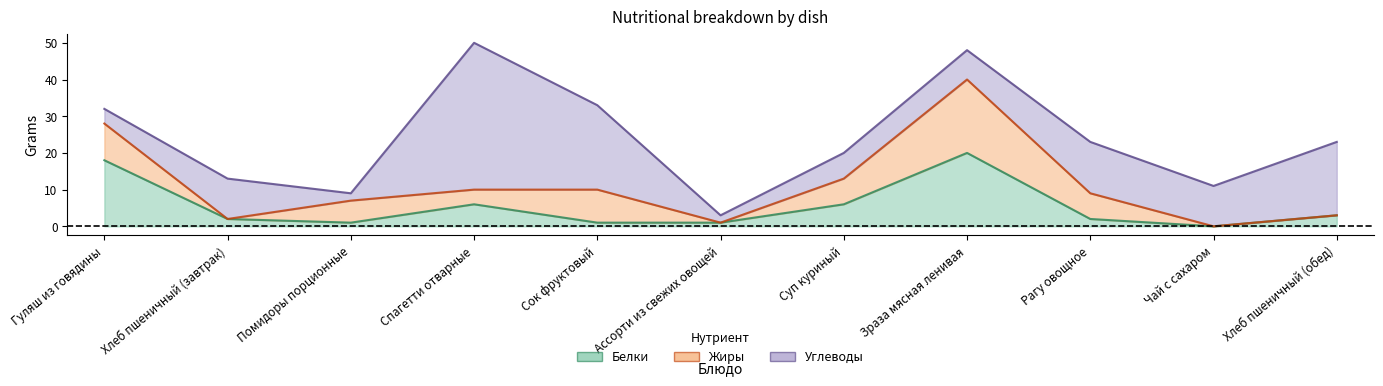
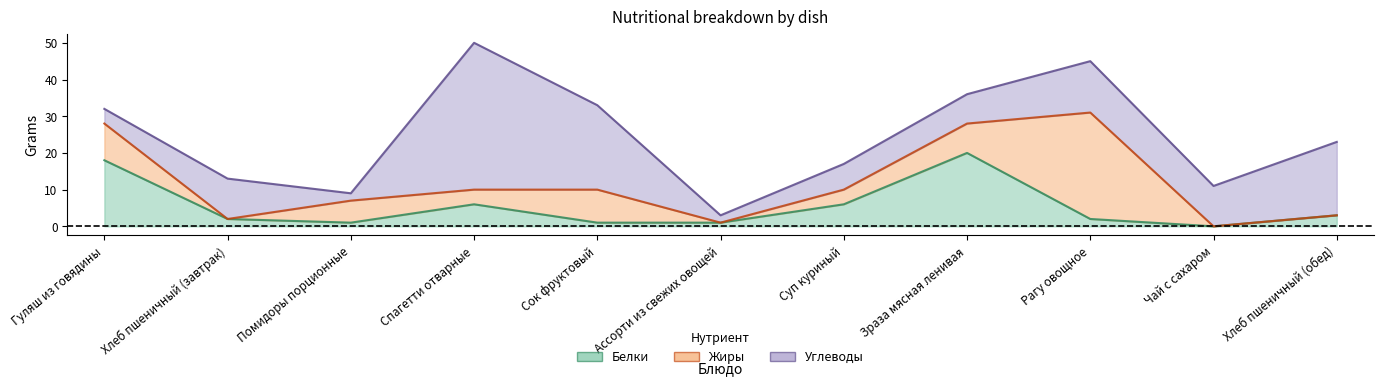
Жиры, Суп куриный: 7 -> 4
Жиры, Зраза мясная ленивая: 20 -> 8
Жиры, Рагу овощное: 7 -> 29
